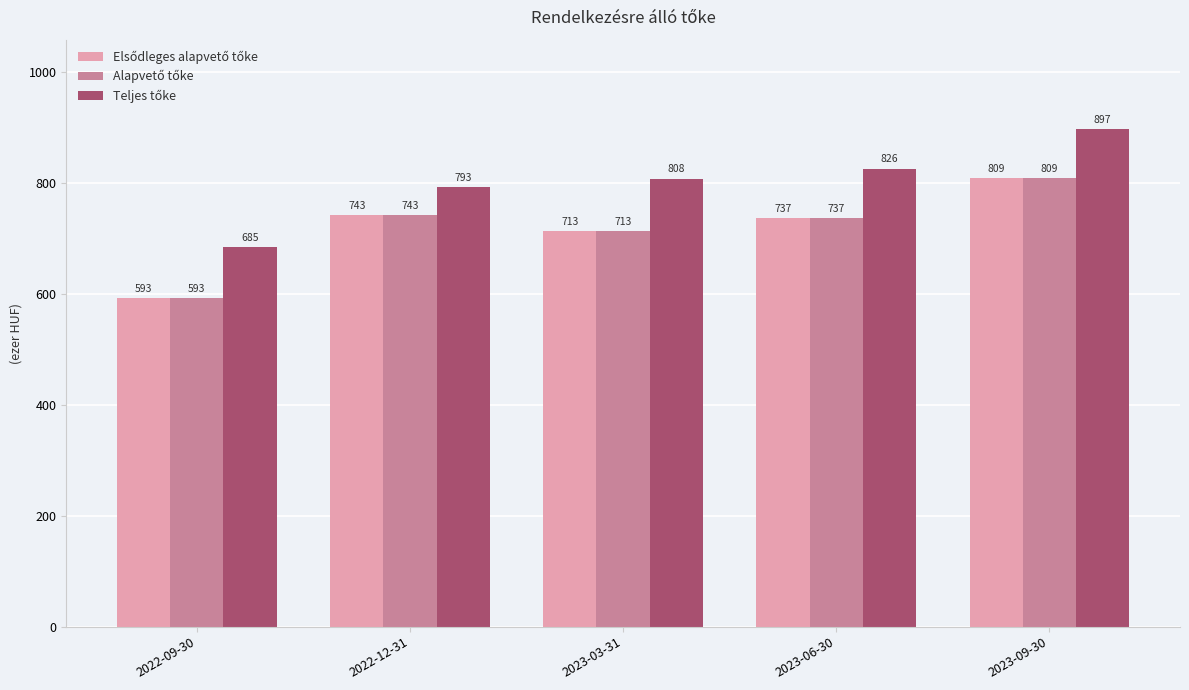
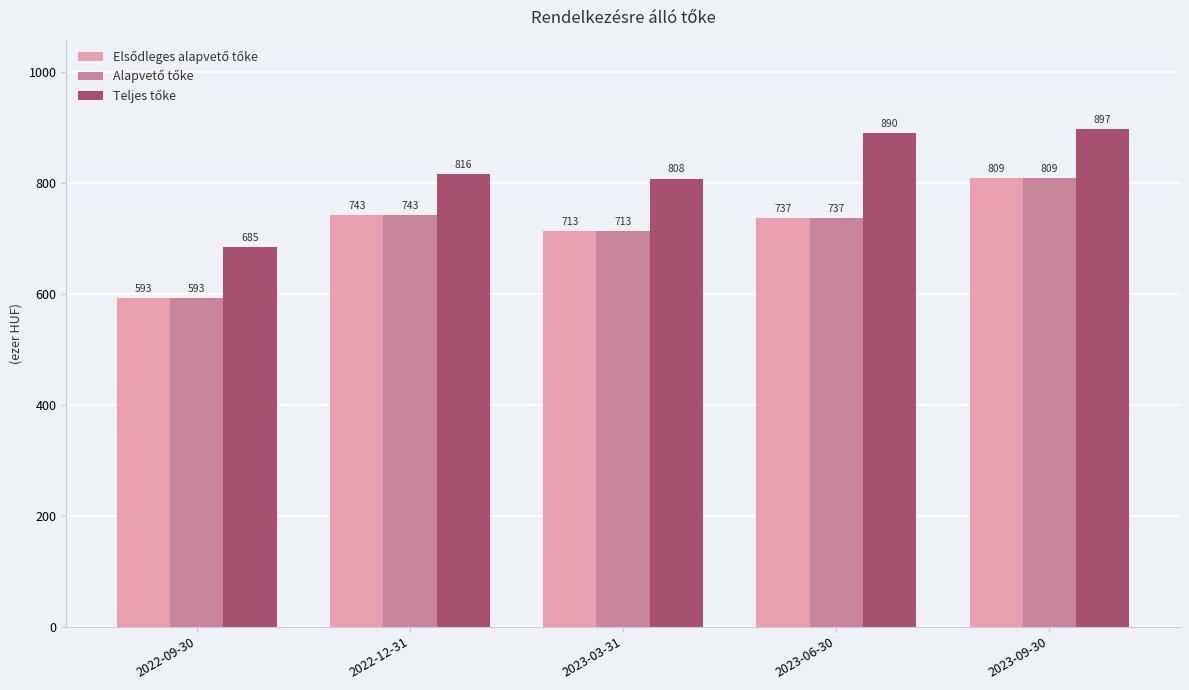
Teljes tőke, 2022-12-31: 793 -> 816
Teljes tőke, 2023-06-30: 826 -> 890
